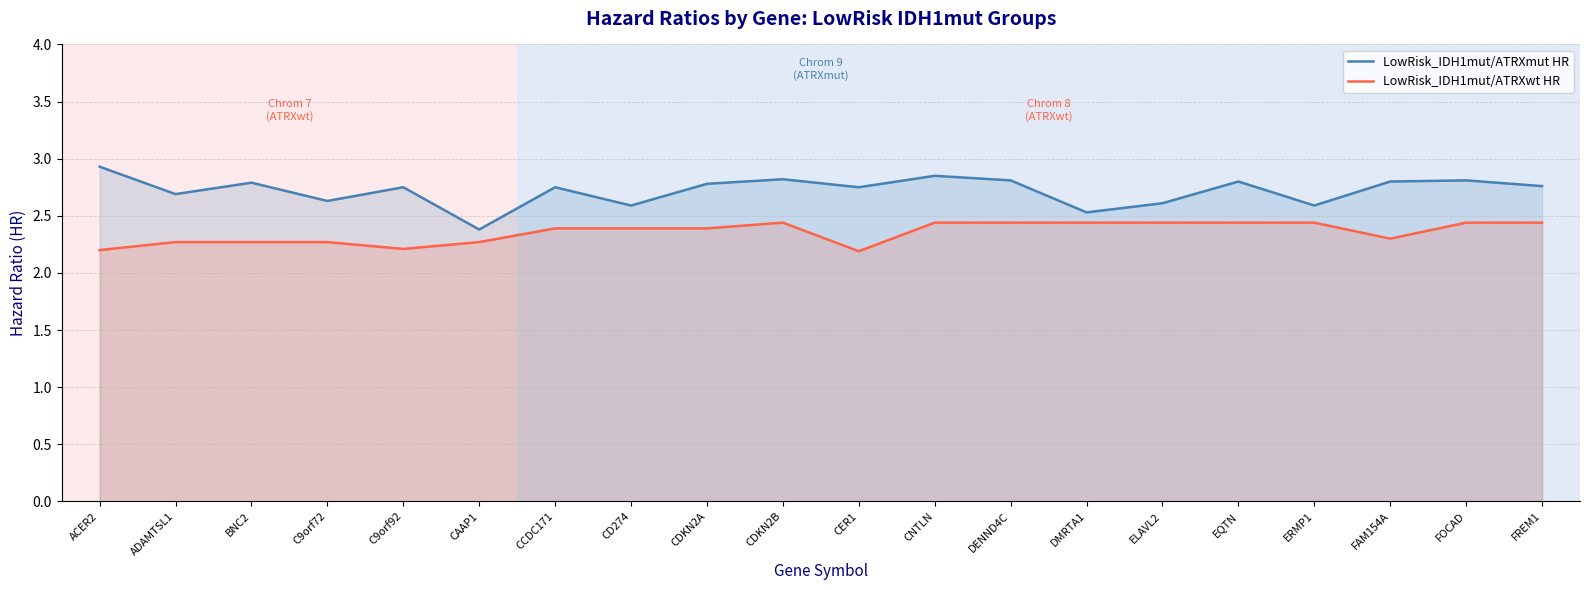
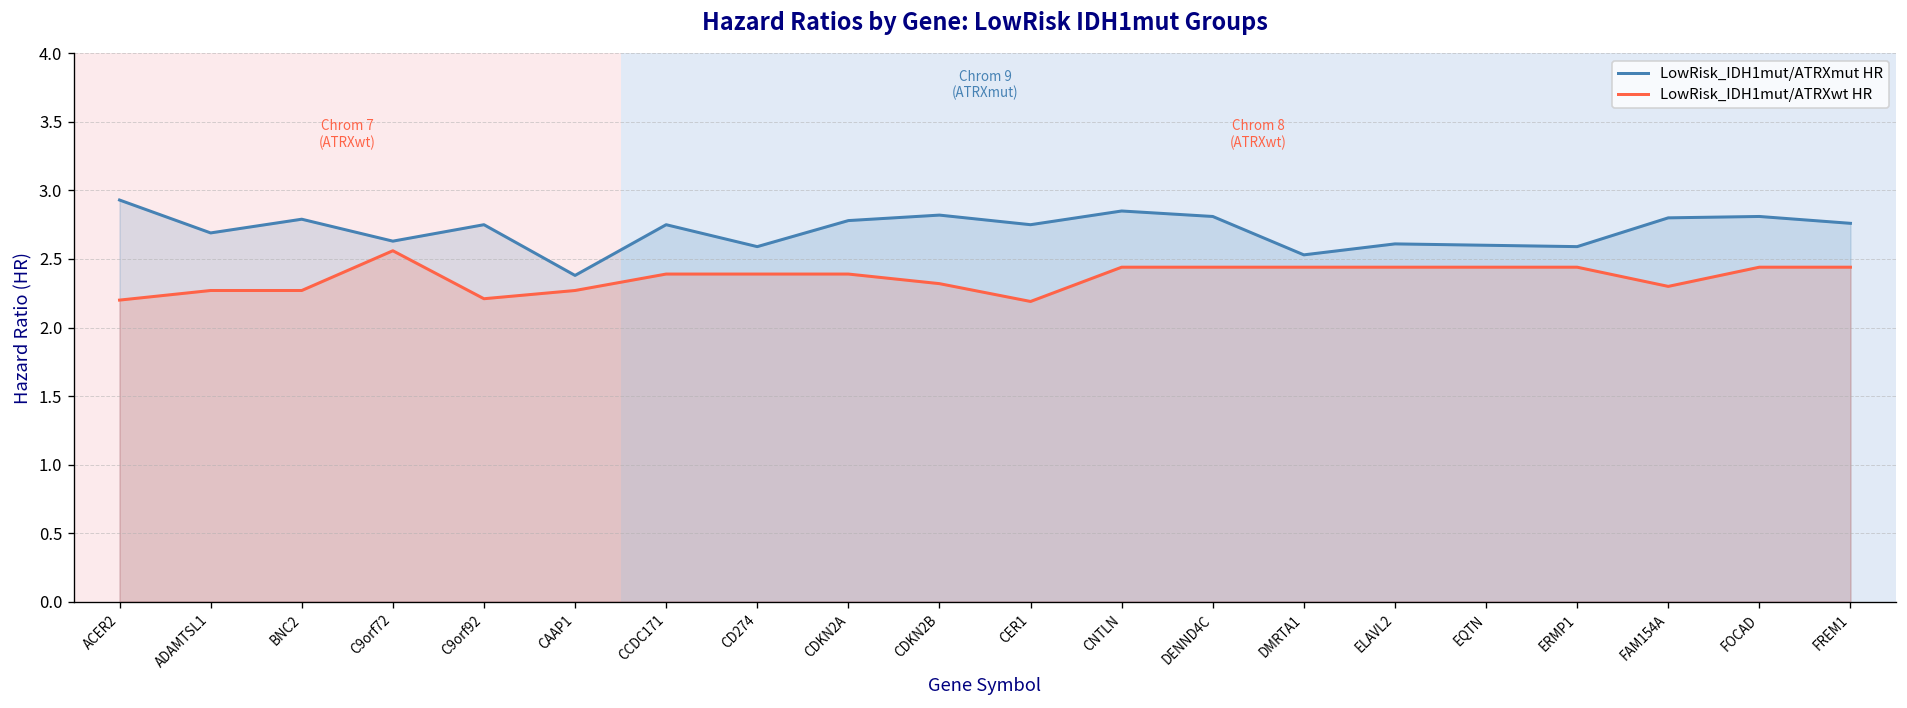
LowRisk_IDH1mut/ATRXwt HR, C9orf72: 2.27 -> 2.56
LowRisk_IDH1mut/ATRXwt HR, CDKN2B: 2.44 -> 2.32
LowRisk_IDH1mut/ATRXmut HR, EQTN: 2.8 -> 2.6
